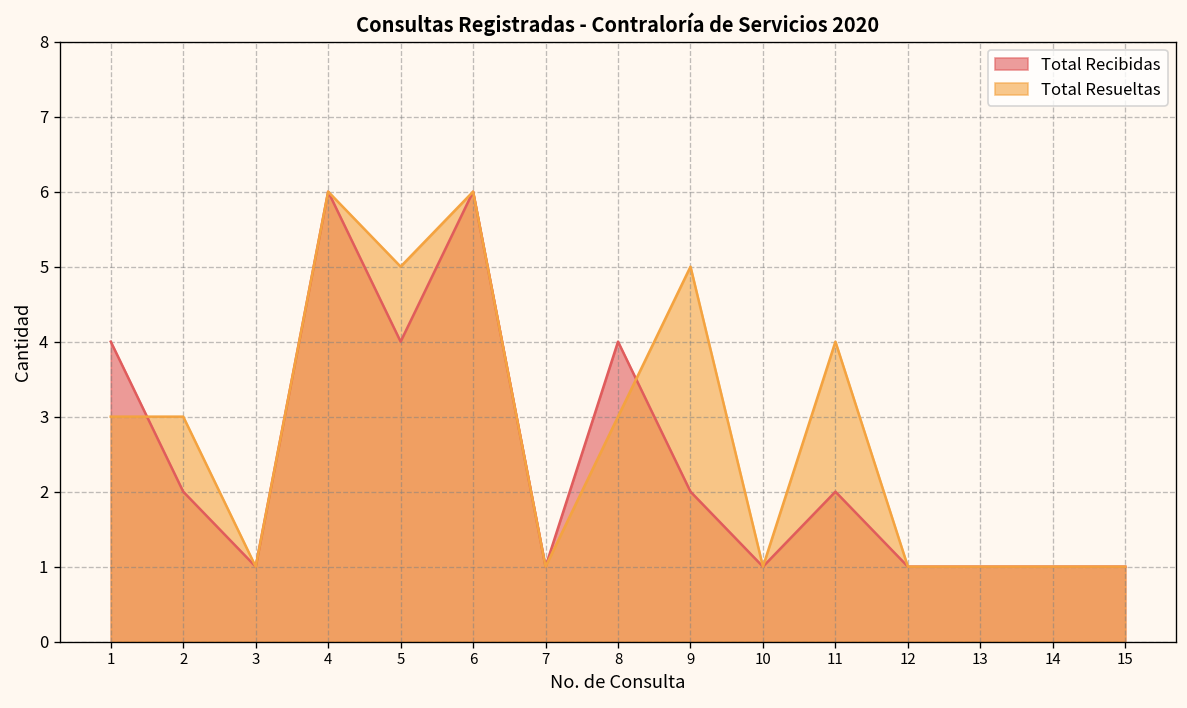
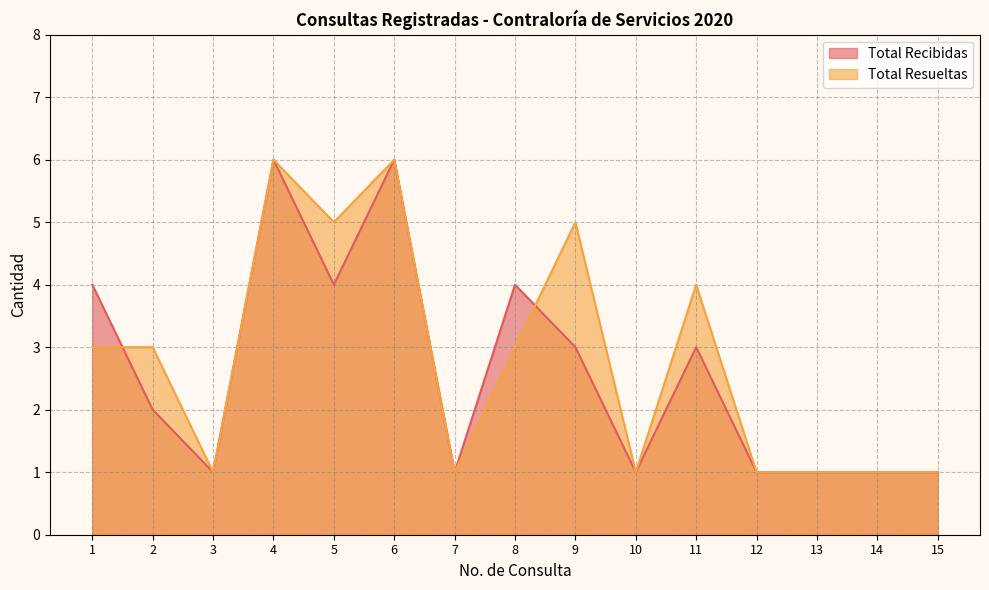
Total Recibidas, 9: 2 -> 3
Total Recibidas, 11: 2 -> 3
